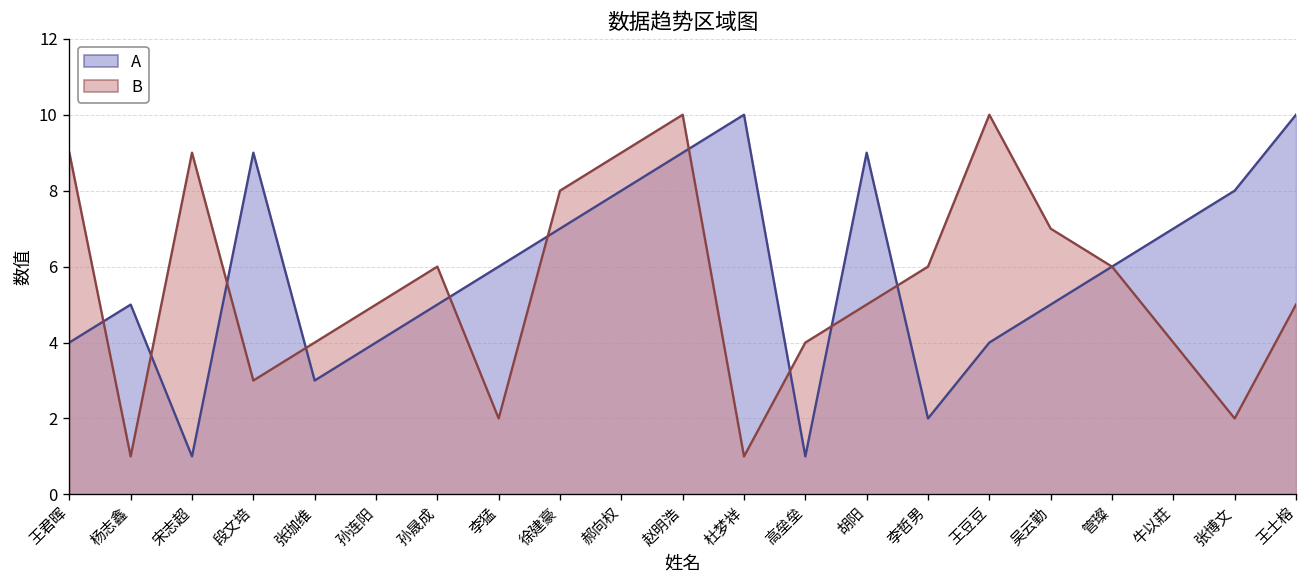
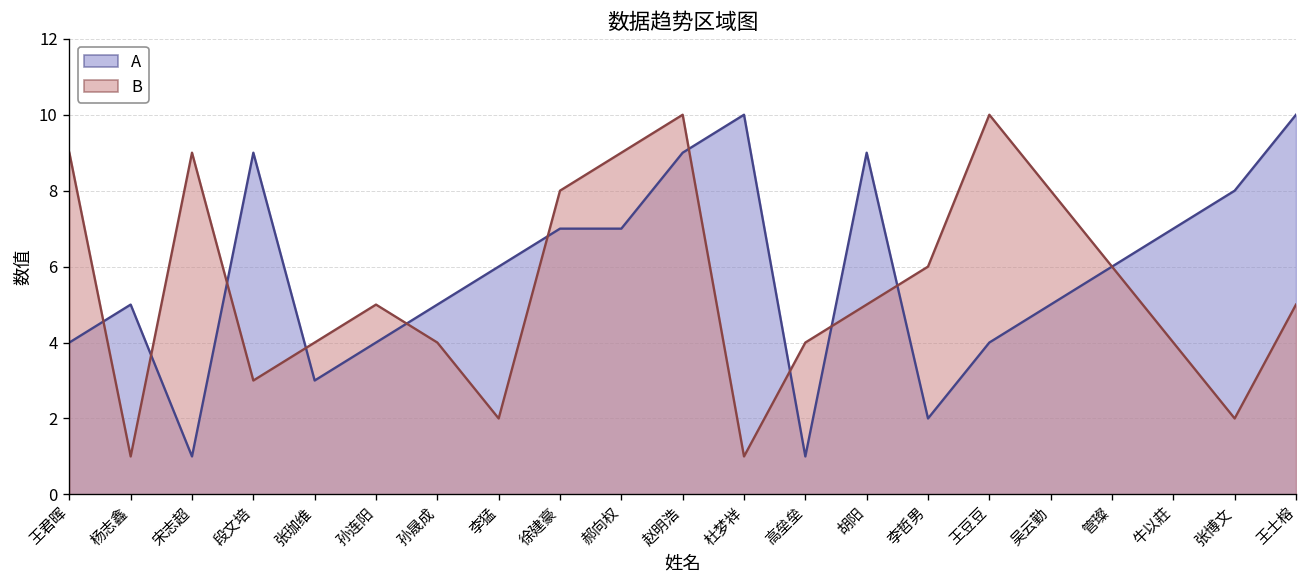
B, 孙晟成: 6 -> 4
A, 郝向权: 8 -> 7
B, 吴云勤: 7 -> 8
